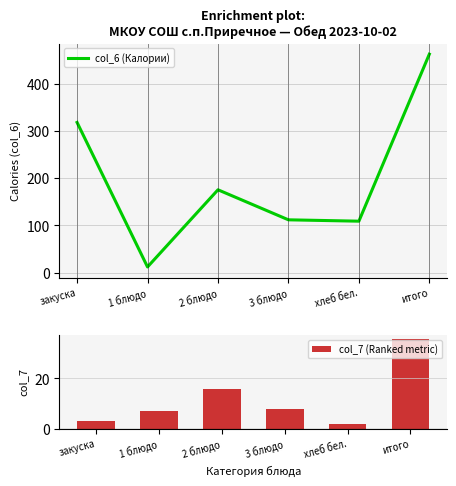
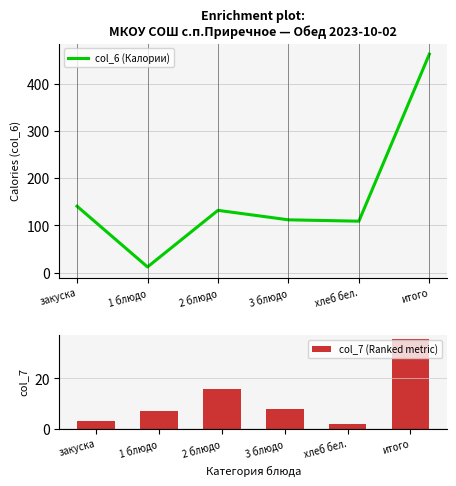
Enrichment plot: МКОУ СОШ с.п.Приречное — Обед 2023-10-02, закуска: 320 -> 140
Enrichment plot: МКОУ СОШ с.п.Приречное — Обед 2023-10-02, 2 блюдо: 180 -> 130
